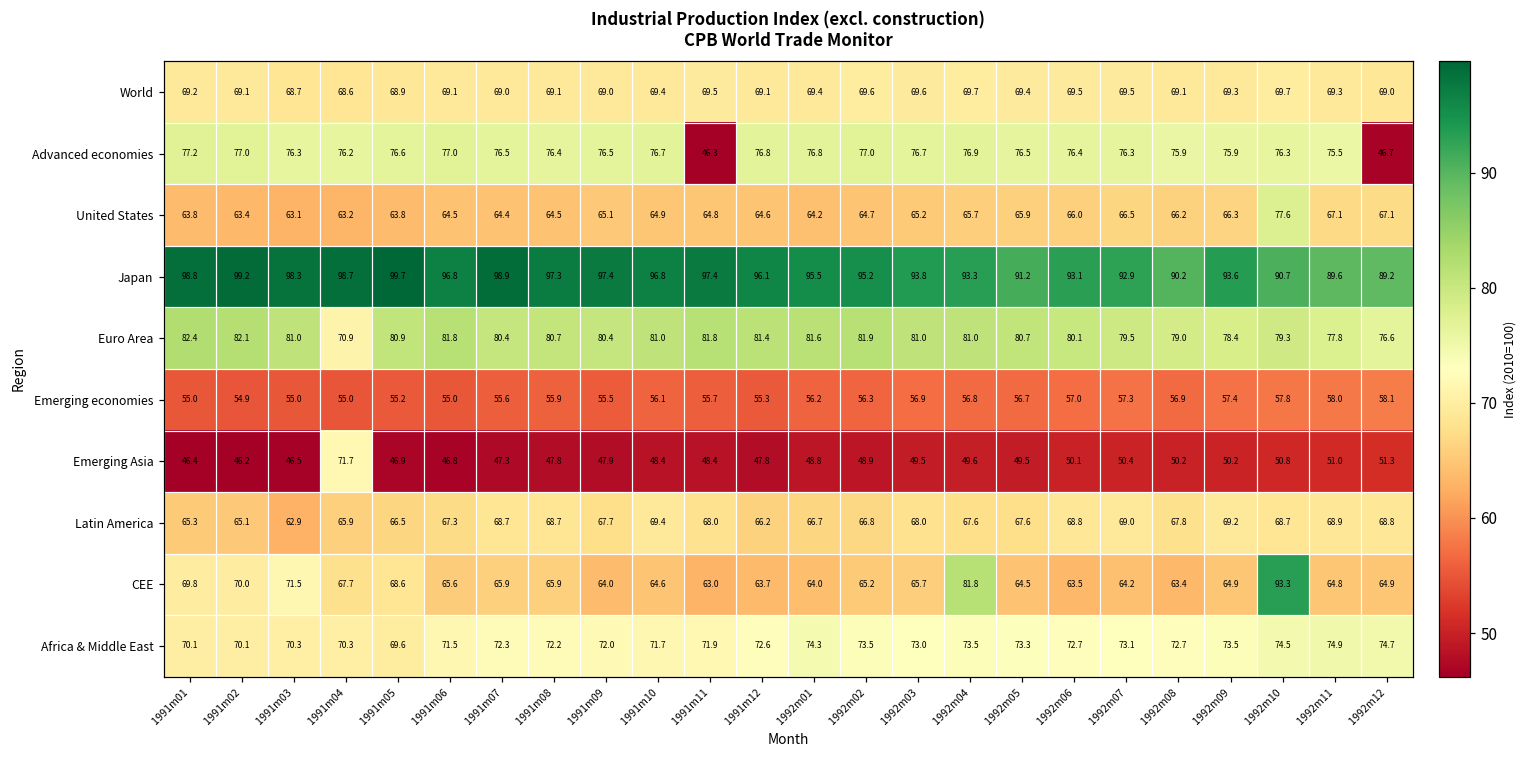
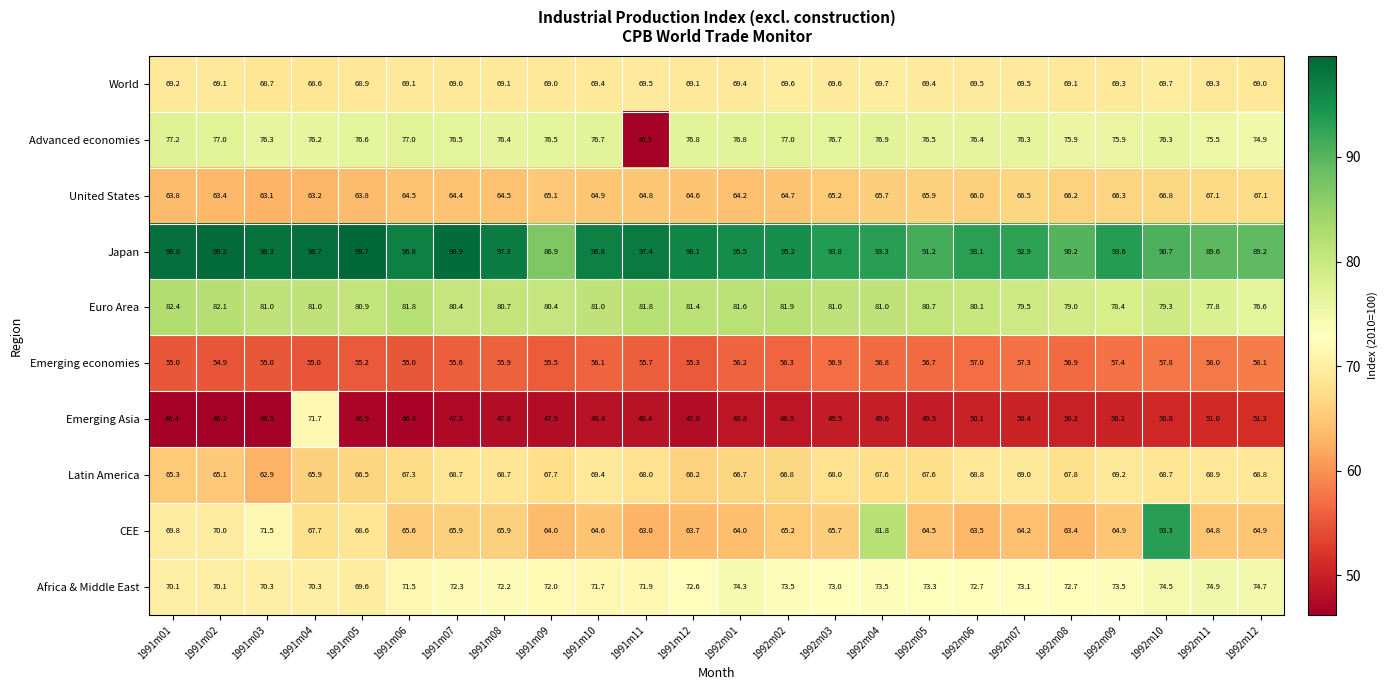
Advanced economies, 1992m12: 46.7 -> 74.9
United States, 1992m10: 77.6 -> 66.8
Japan, 1991m09: 97.4 -> 86.9
Euro Area, 1991m04: 70.9 -> 81.0
